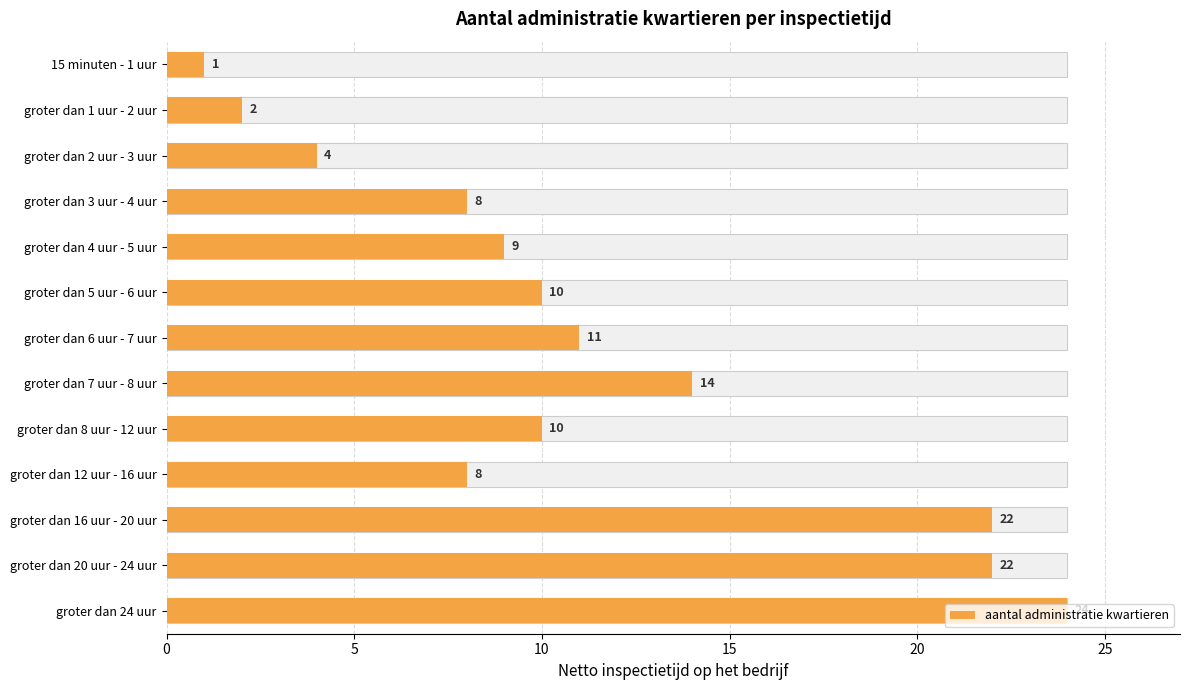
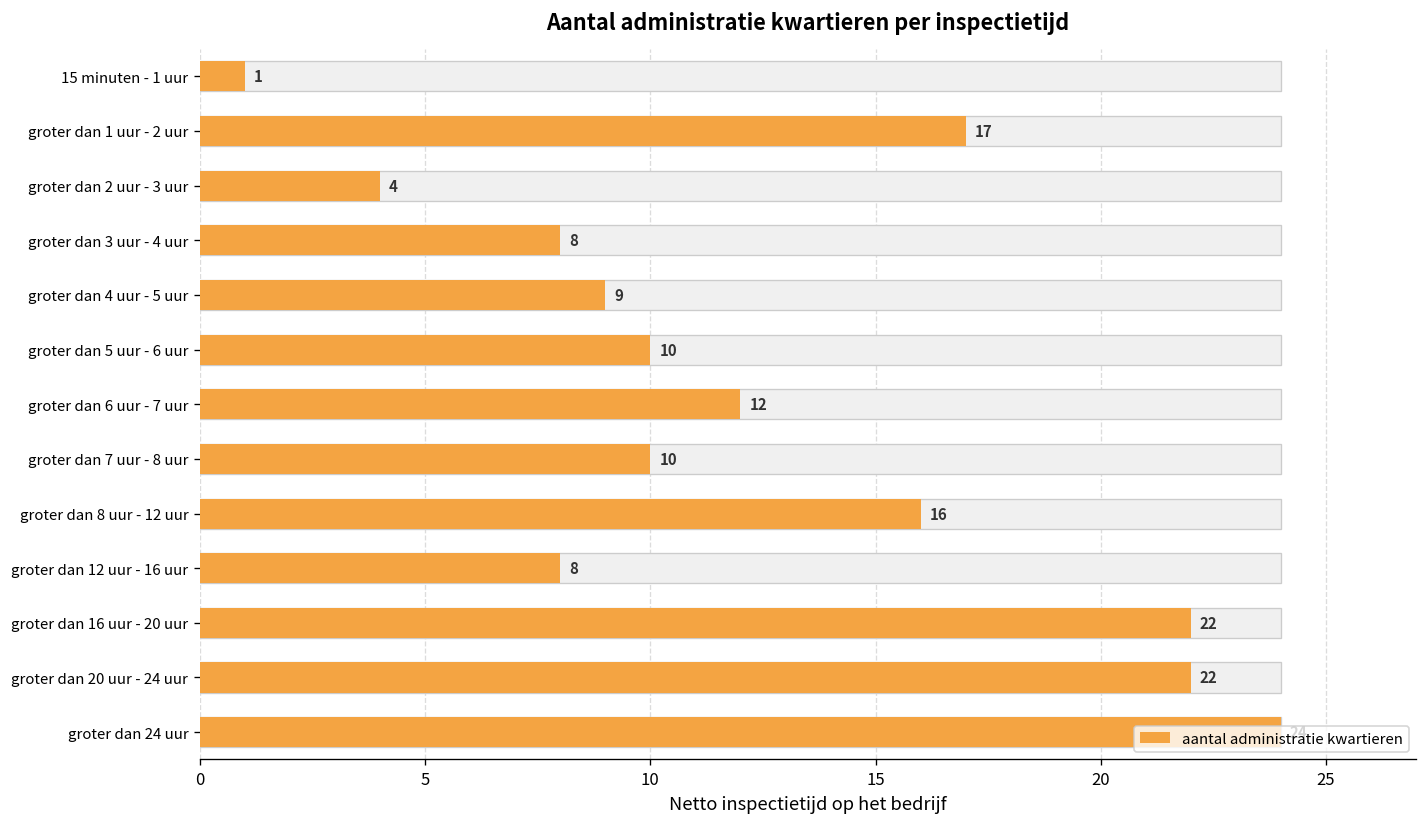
aantal administratie kwartieren, groter dan 1 uur - 2 uur: 2 -> 17
aantal administratie kwartieren, groter dan 6 uur - 7 uur: 11 -> 12
aantal administratie kwartieren, groter dan 7 uur - 8 uur: 14 -> 10
aantal administratie kwartieren, groter dan 8 uur - 12 uur: 10 -> 16
